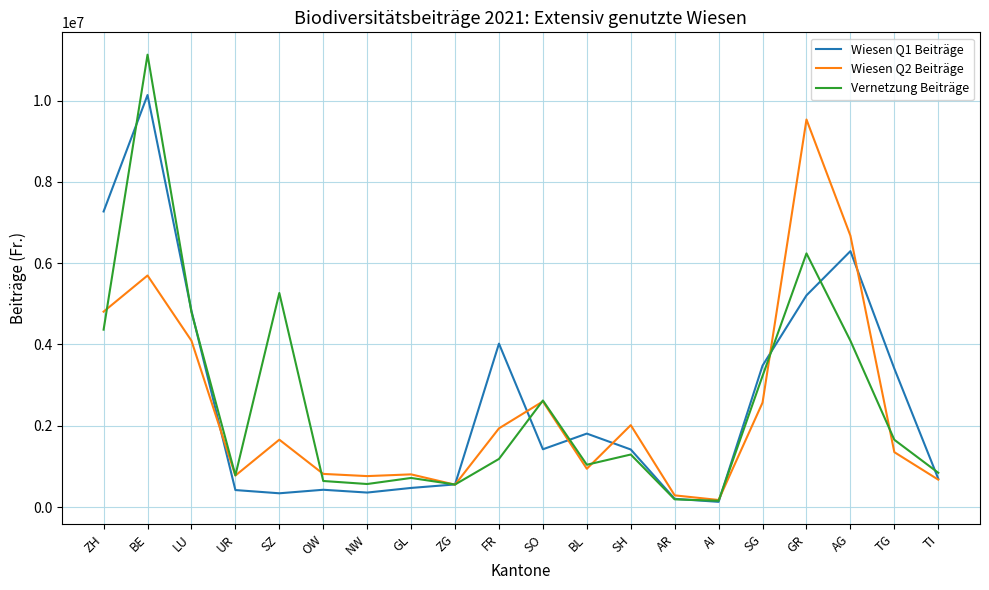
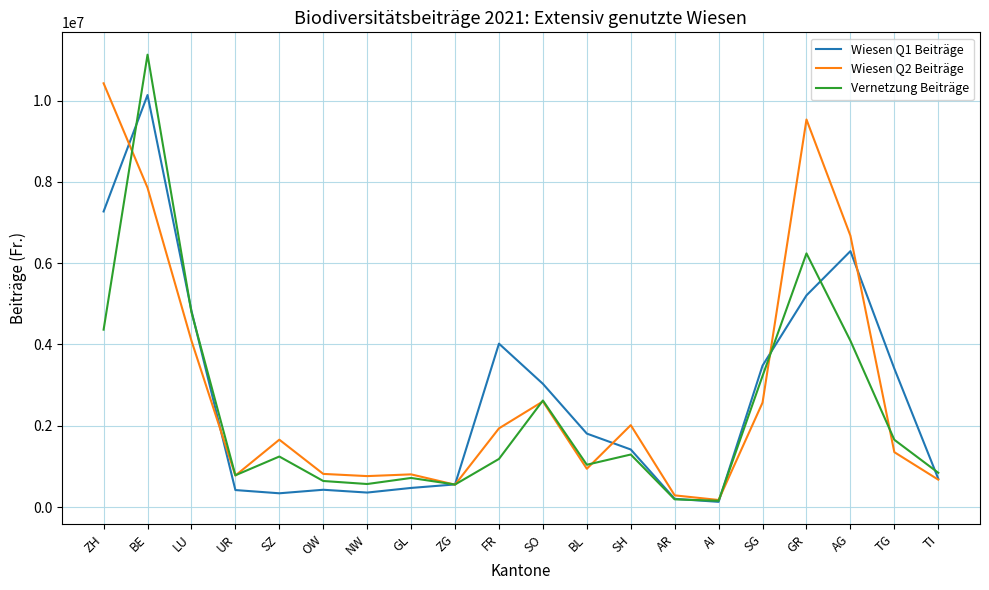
Wiesen Q2 Beiträge, ZH: 4800000 -> 10400000
Wiesen Q2 Beiträge, BE: 5700000 -> 7900000
Vernetzung Beiträge, SZ: 5300000 -> 1200000
Wiesen Q1 Beiträge, SO: 1400000 -> 3000000
